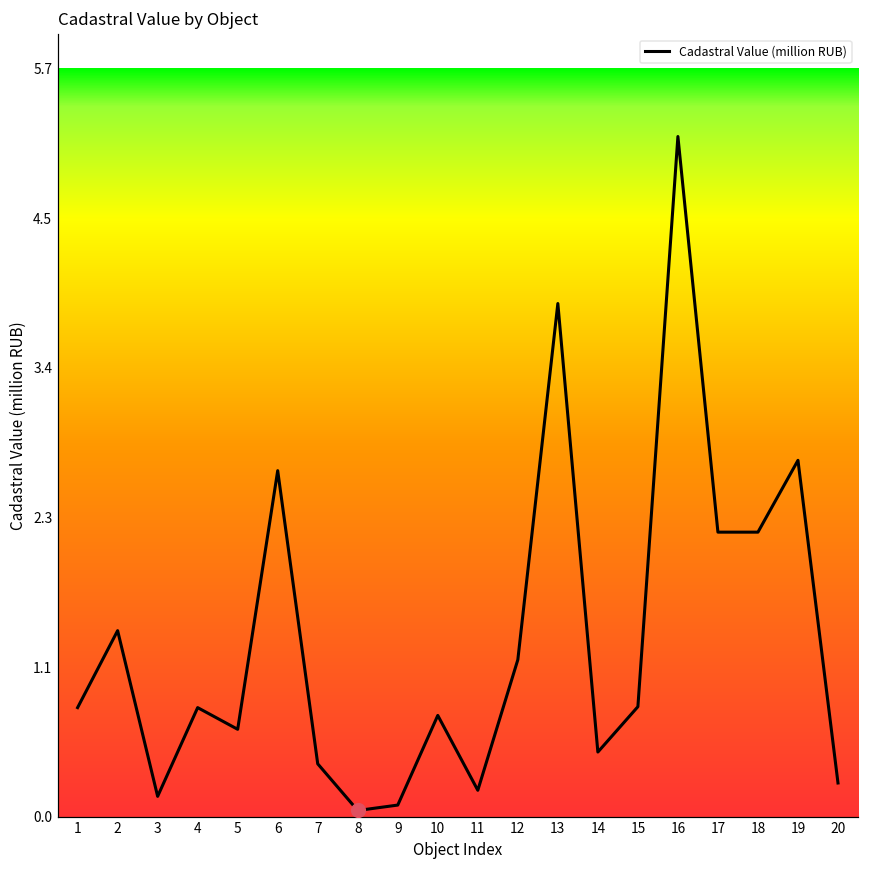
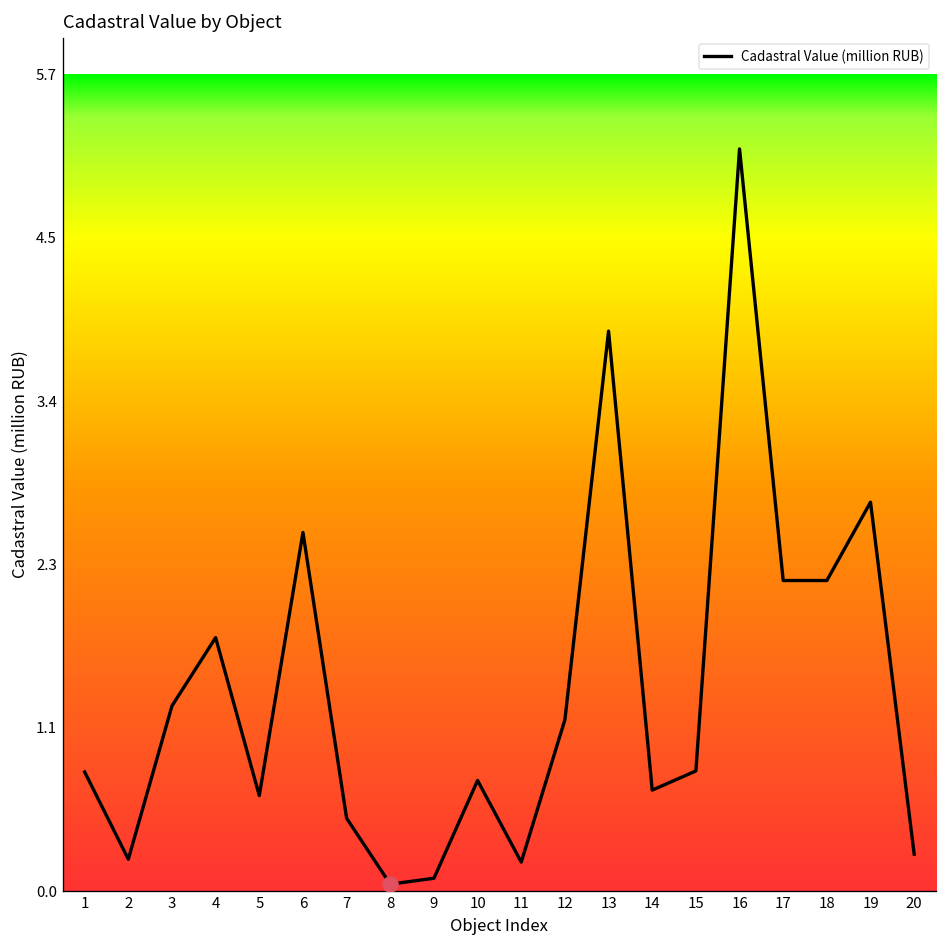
Cadastral Value (million RUB), 2: 1.41 -> 0.22
Cadastral Value (million RUB), 3: 0.16 -> 1.28
Cadastral Value (million RUB), 4: 0.83 -> 1.76
Cadastral Value (million RUB), 6: 2.62 -> 2.49
Cadastral Value (million RUB), 7: 0.40 -> 0.51
Cadastral Value (million RUB), 14: 0.49 -> 0.70
